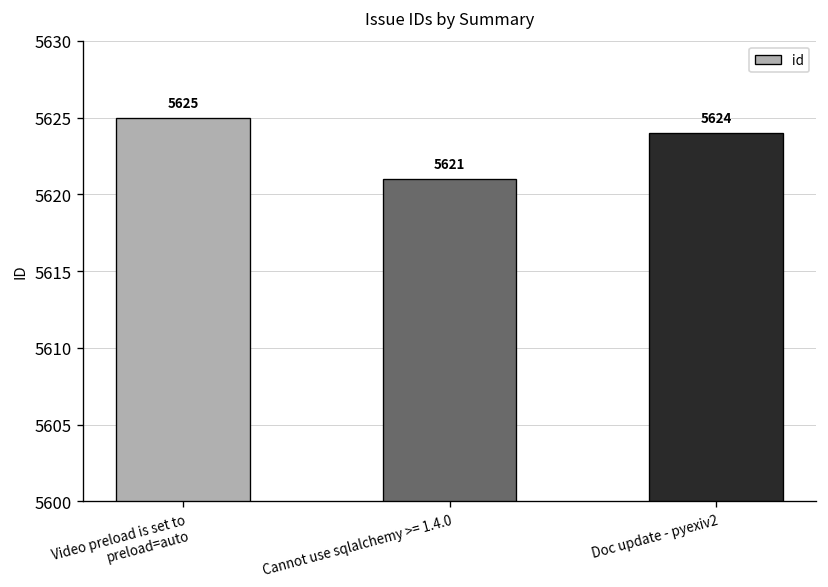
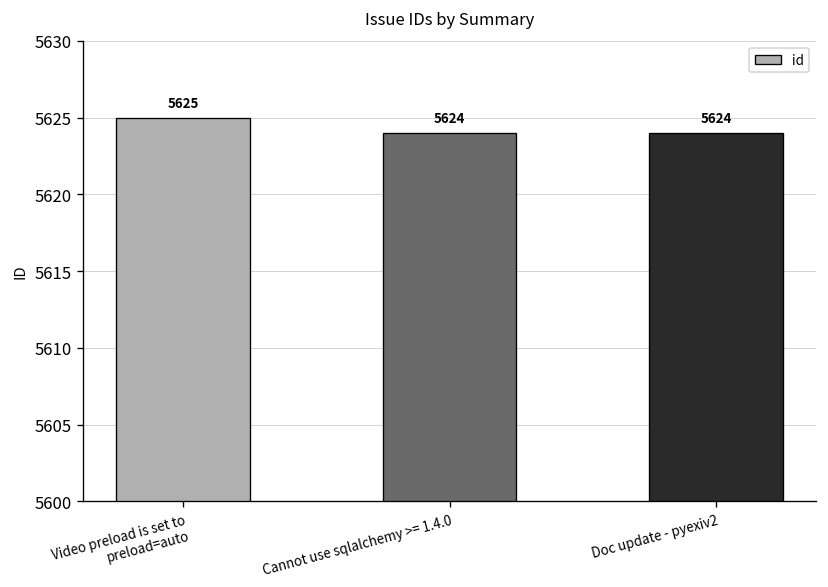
Cannot use sqlalchemy >= 1.4.0: 5621 -> 5624
